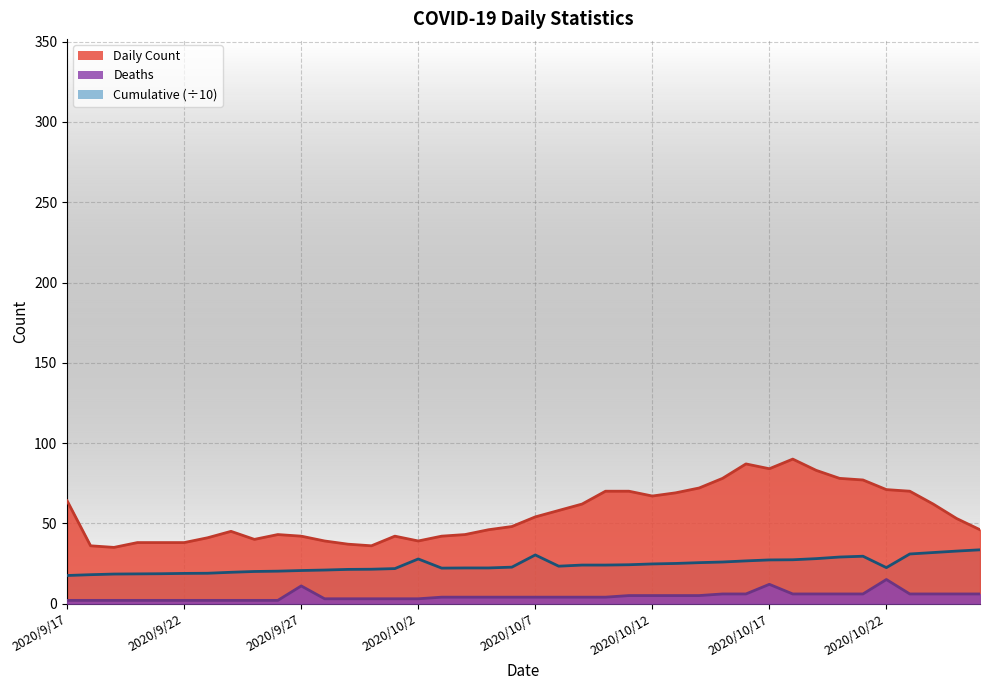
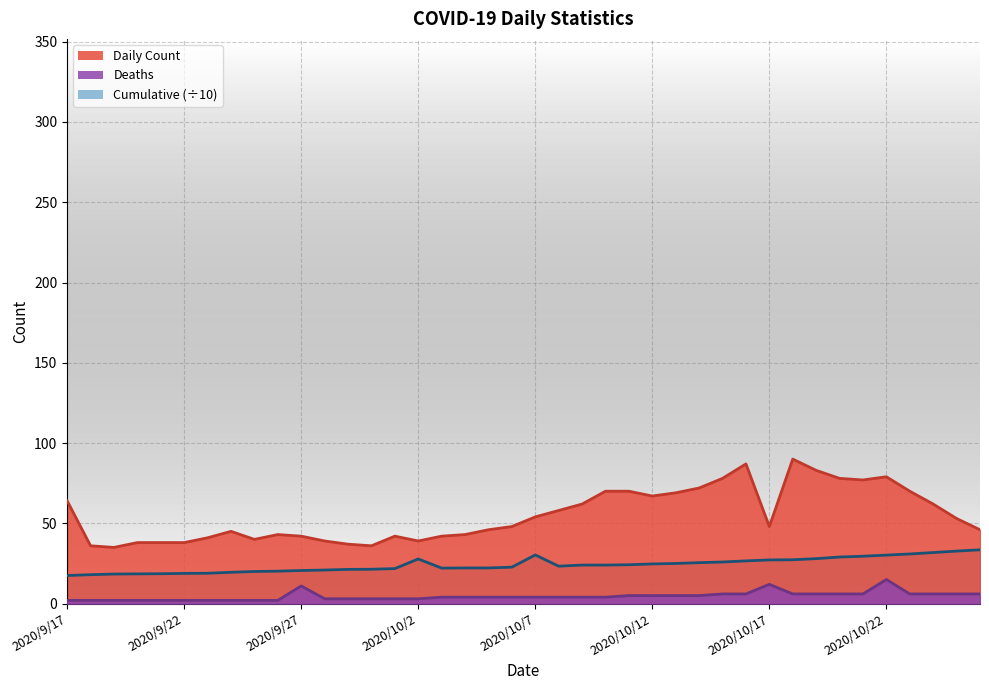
Daily Count, 2020/10/17: 84 -> 48
Daily Count, 2020/10/22: 71 -> 79
Cumulative (÷10), 2020/10/22: 22 -> 30
